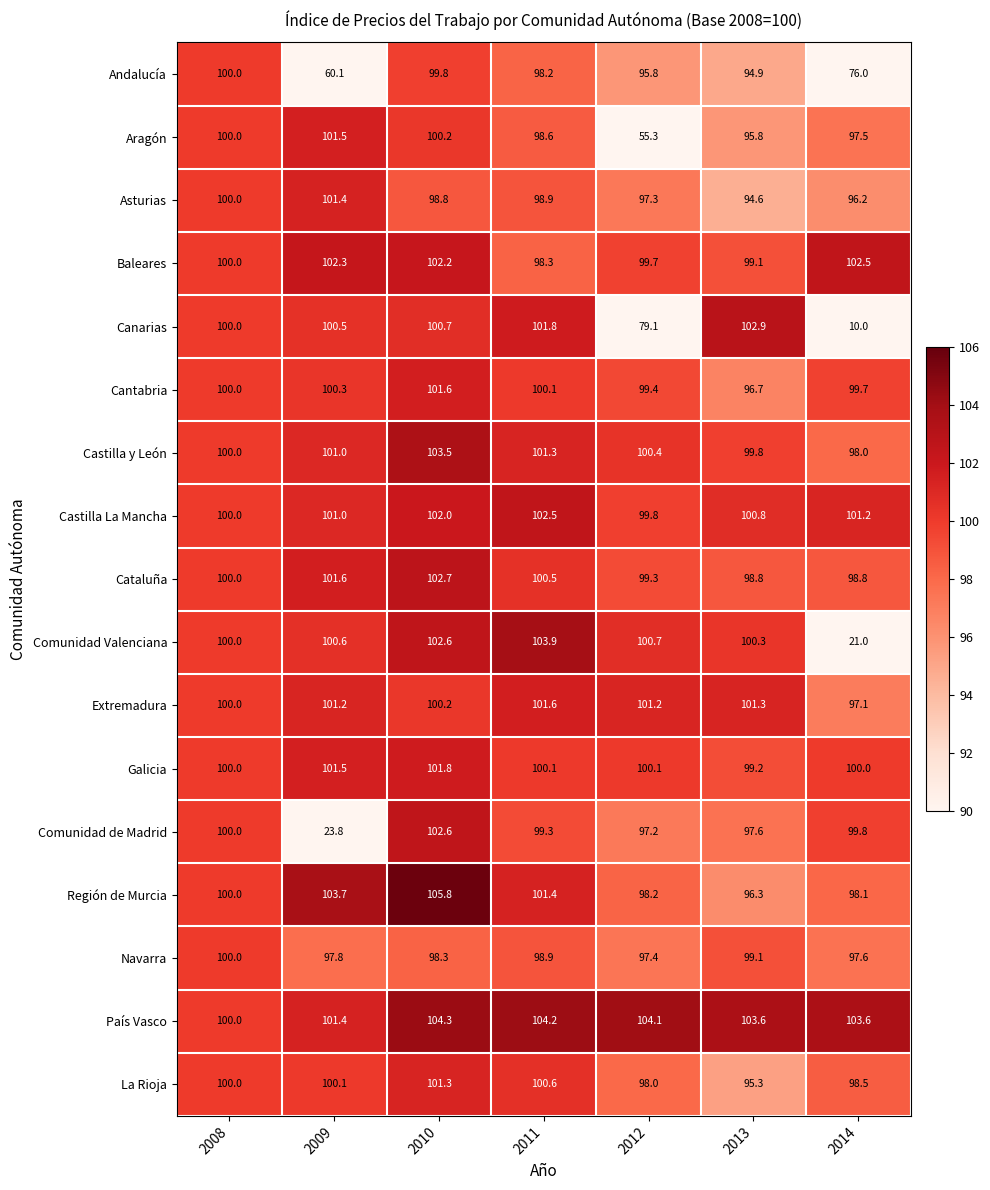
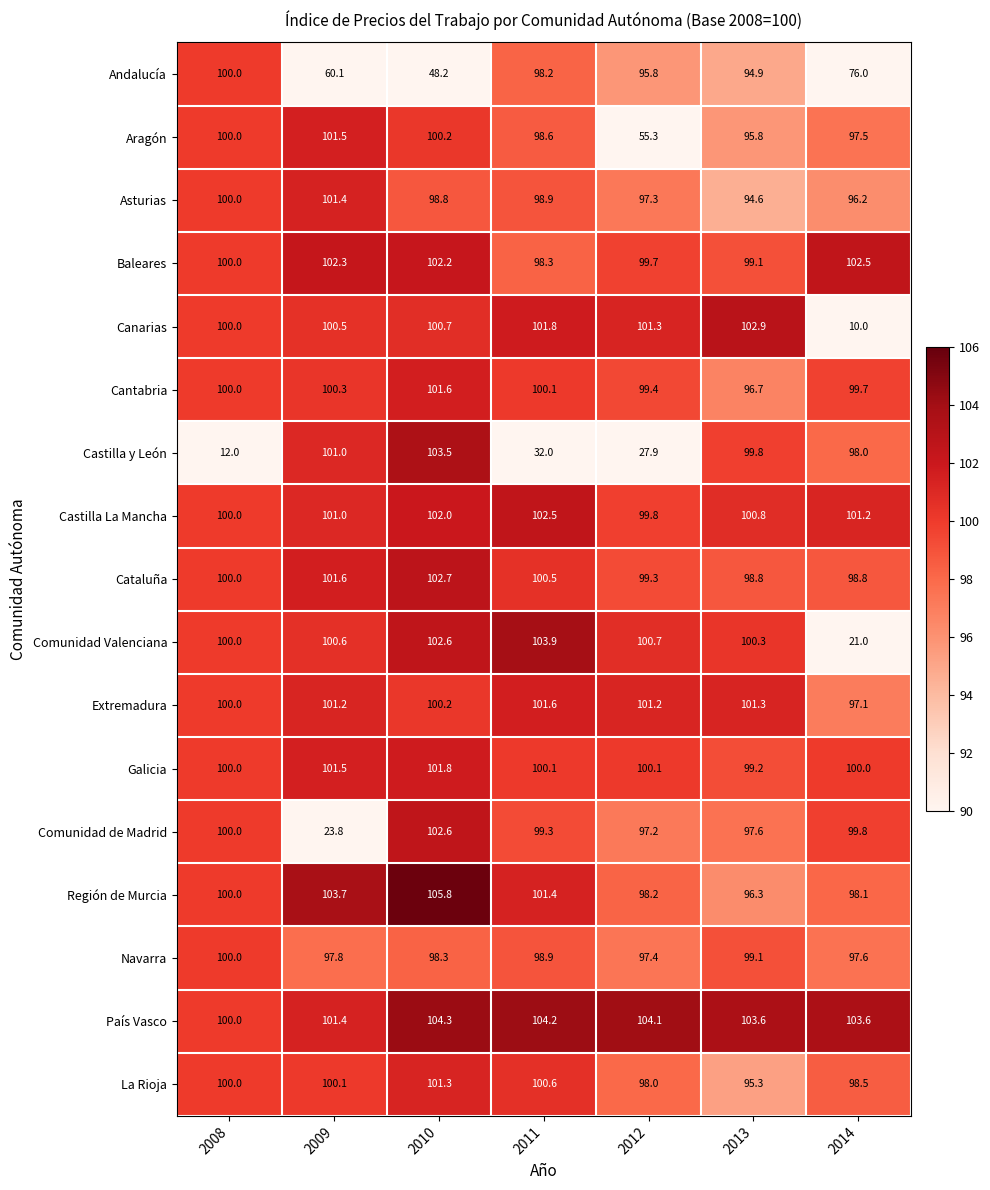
Andalucía, 2010: 99.8 -> 48.2
Canarias, 2012: 79.1 -> 101.3
Castilla y León, 2008: 100.0 -> 12.0
Castilla y León, 2011: 101.3 -> 32.0
Castilla y León, 2012: 100.4 -> 27.9
